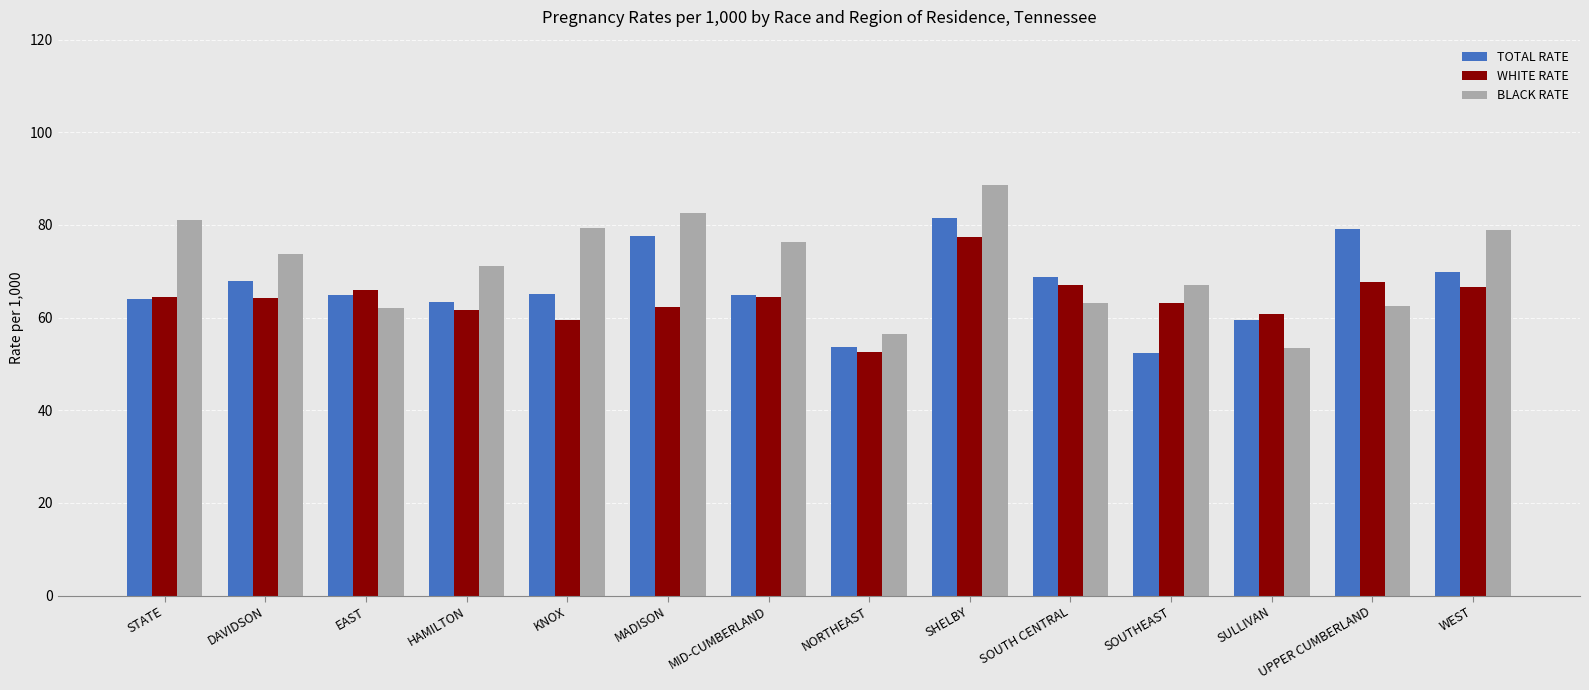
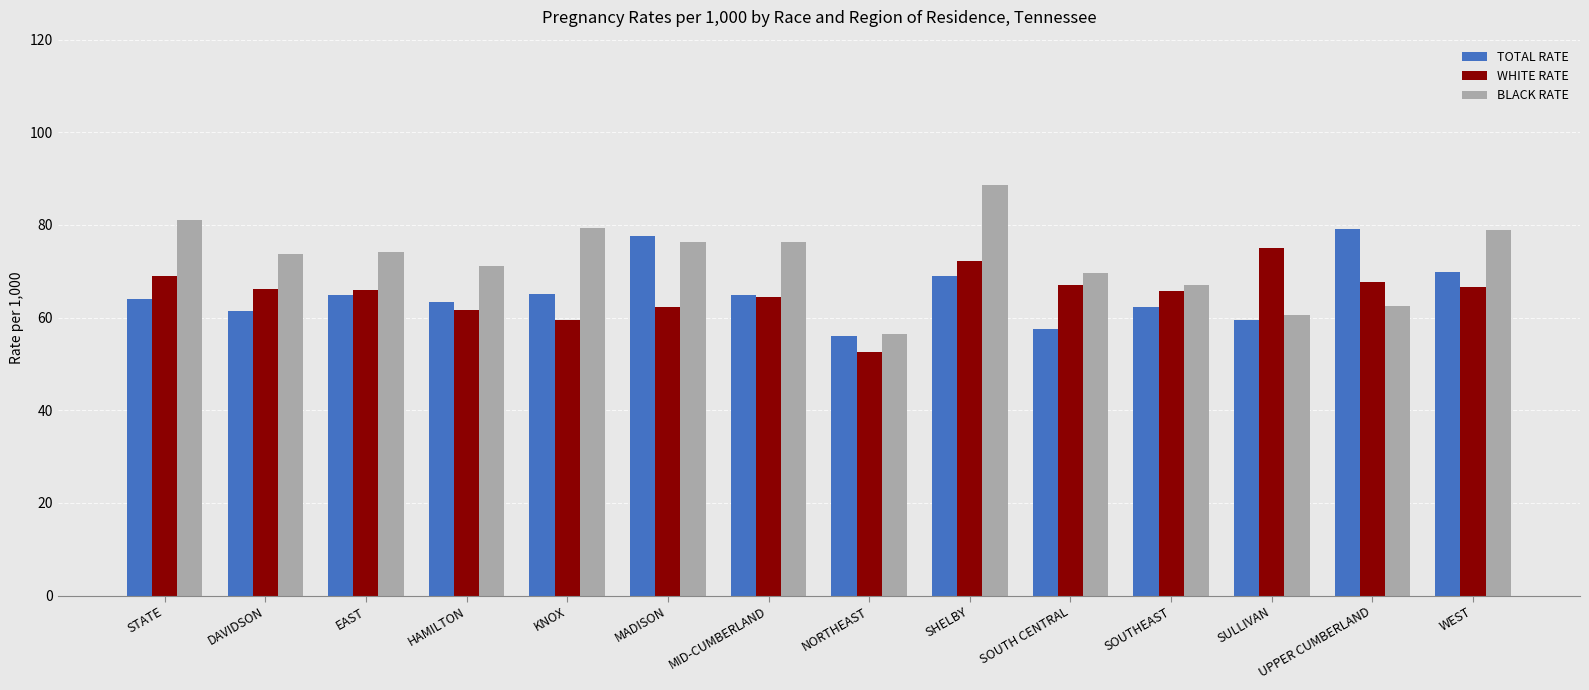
WHITE RATE, STATE: 65 -> 69
TOTAL RATE, DAVIDSON: 68 -> 61
WHITE RATE, DAVIDSON: 64 -> 66
BLACK RATE, EAST: 62 -> 74
BLACK RATE, MADISON: 83 -> 76
TOTAL RATE, NORTHEAST: 54 -> 56
TOTAL RATE, SHELBY: 82 -> 69
WHITE RATE, SHELBY: 78 -> 72
TOTAL RATE, SOUTH CENTRAL: 69 -> 58
BLACK RATE, SOUTH CENTRAL: 63 -> 70
TOTAL RATE, SOUTHEAST: 52 -> 62
WHITE RATE, SOUTHEAST: 63 -> 66
WHITE RATE, SULLIVAN: 61 -> 75
BLACK RATE, SULLIVAN: 53 -> 61
